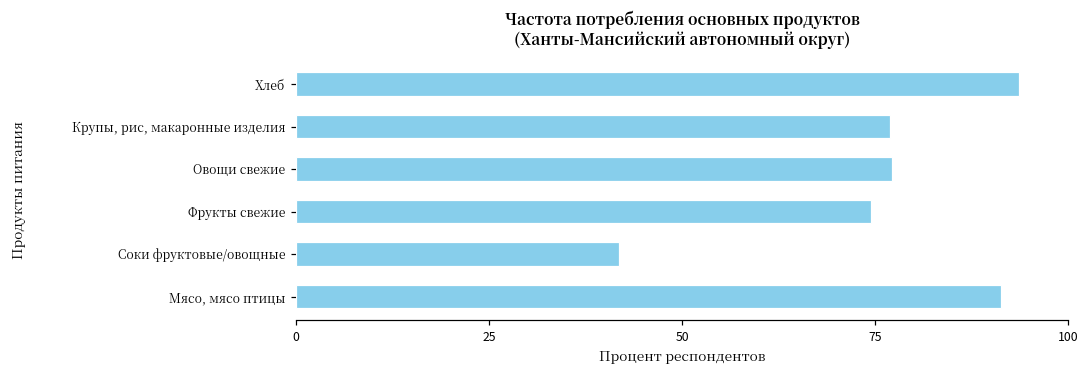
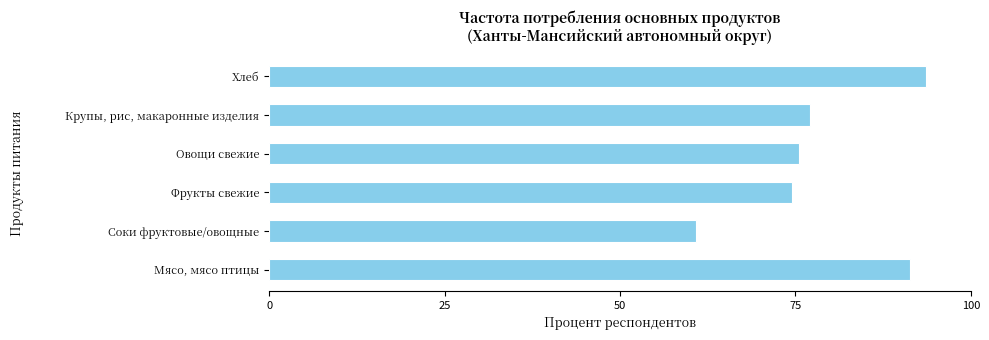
Овощи свежие: 77 -> 75
Соки фруктовые/овощные: 42 -> 61
